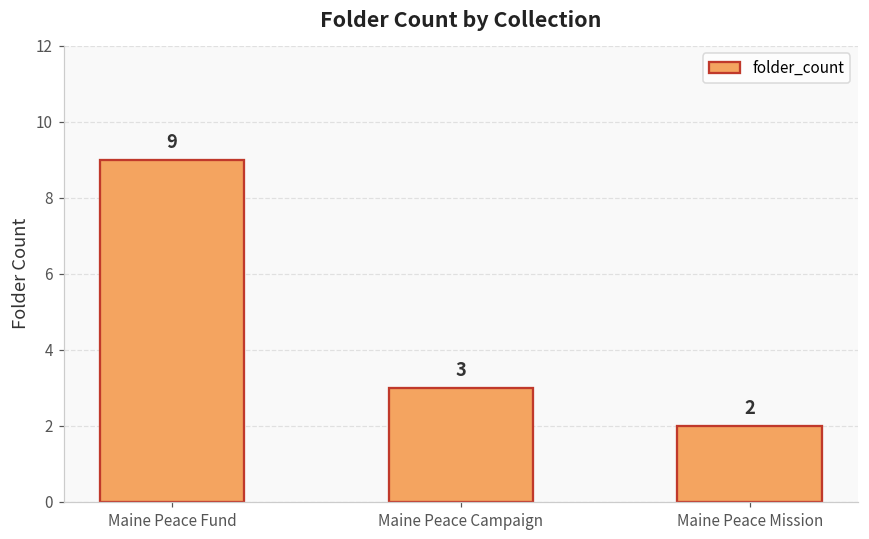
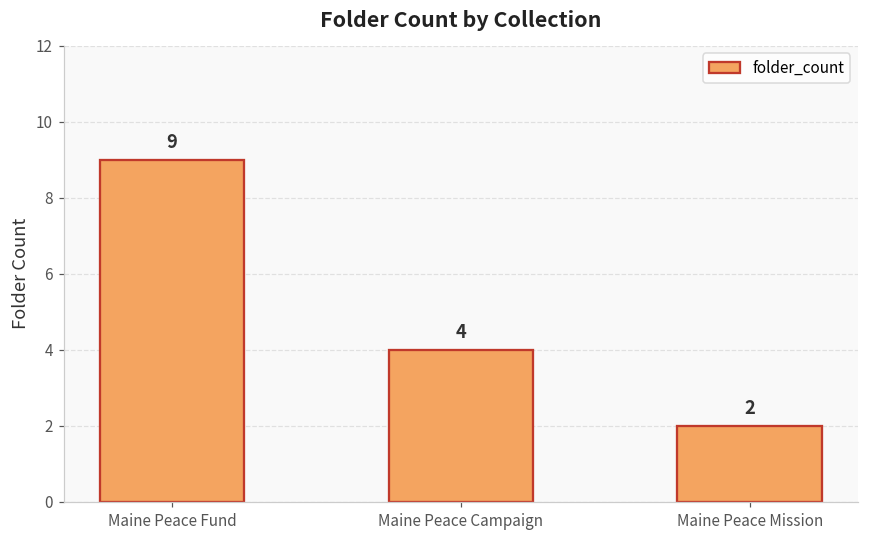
Maine Peace Campaign: 3 -> 4
